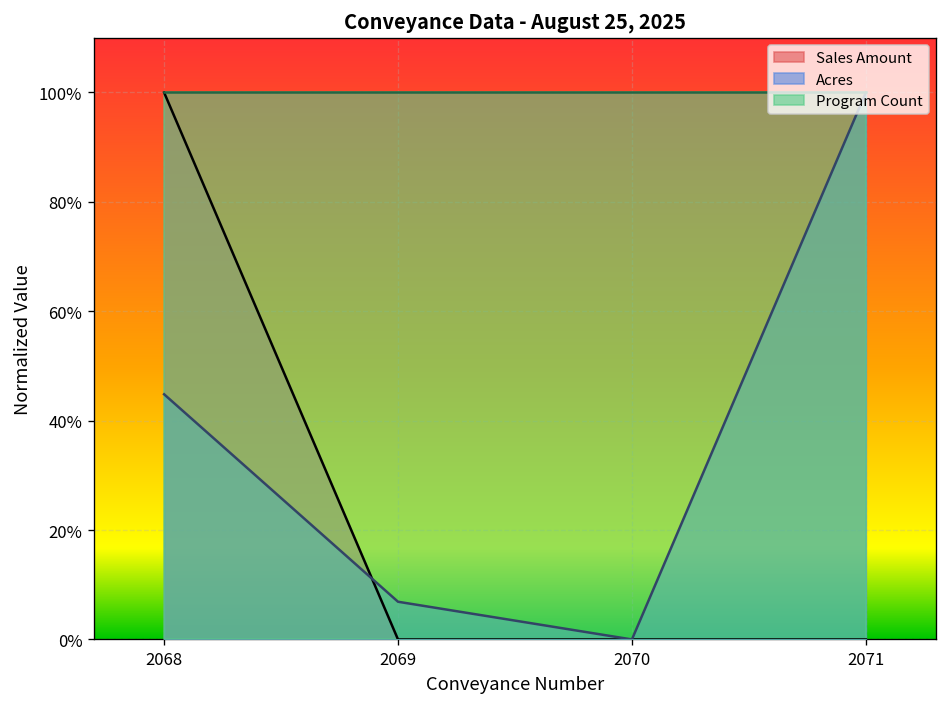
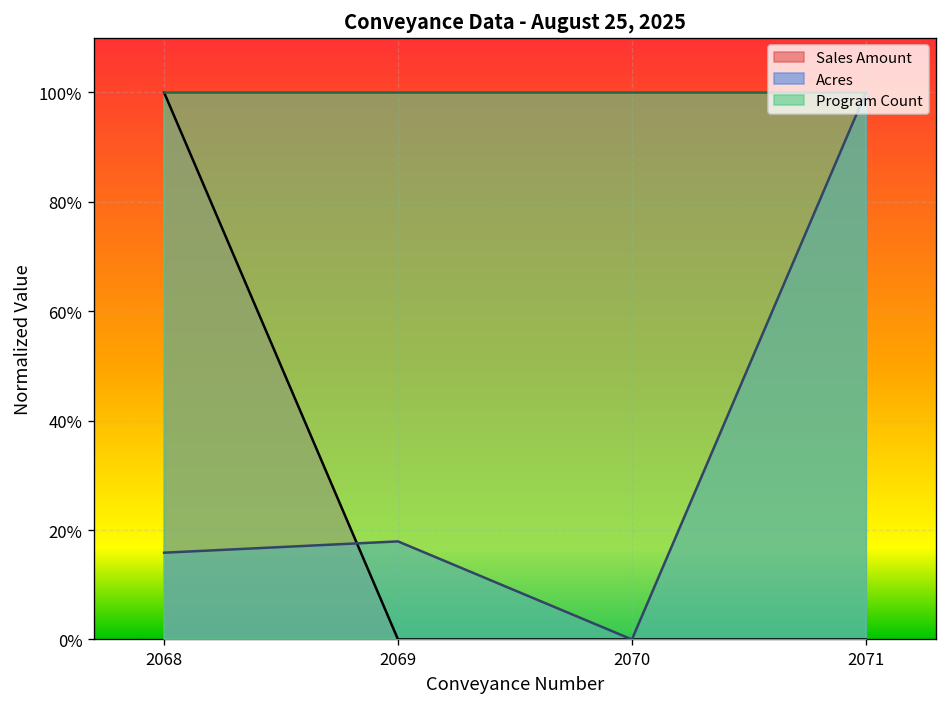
Acres, 2068: 45% -> 16%
Acres, 2069: 7% -> 18%
